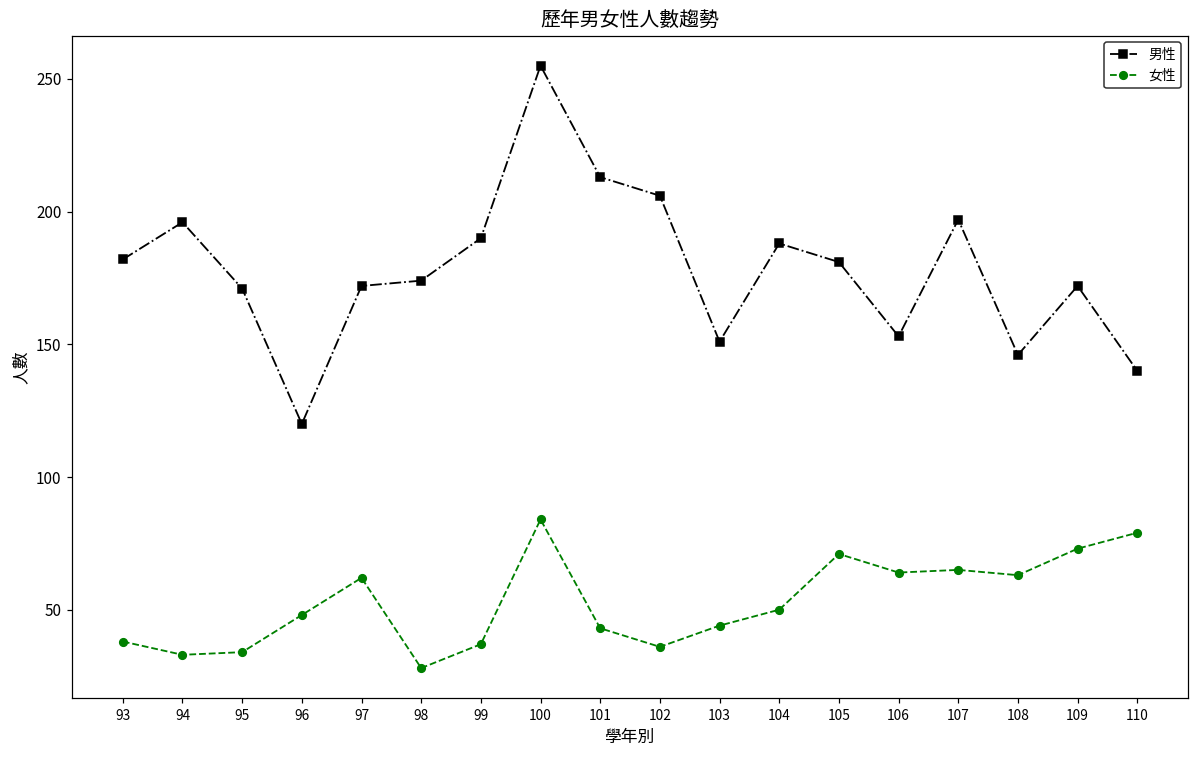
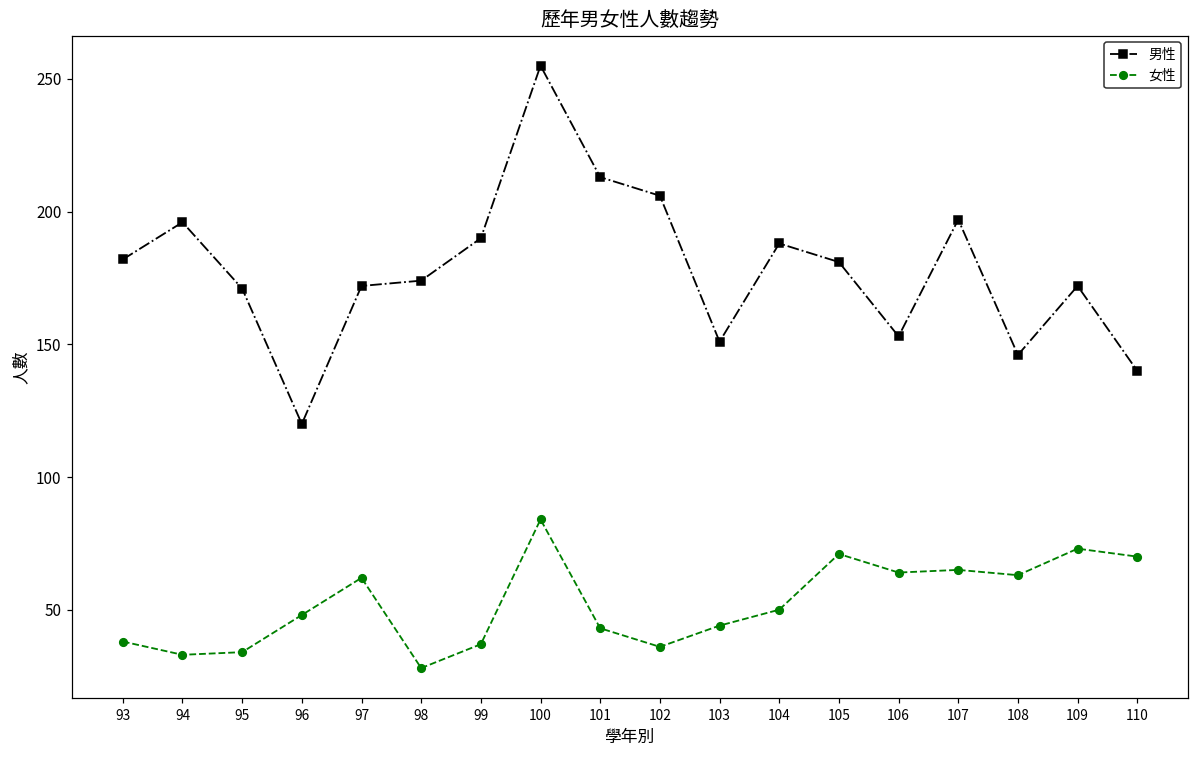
女性, 110: 79 -> 70
